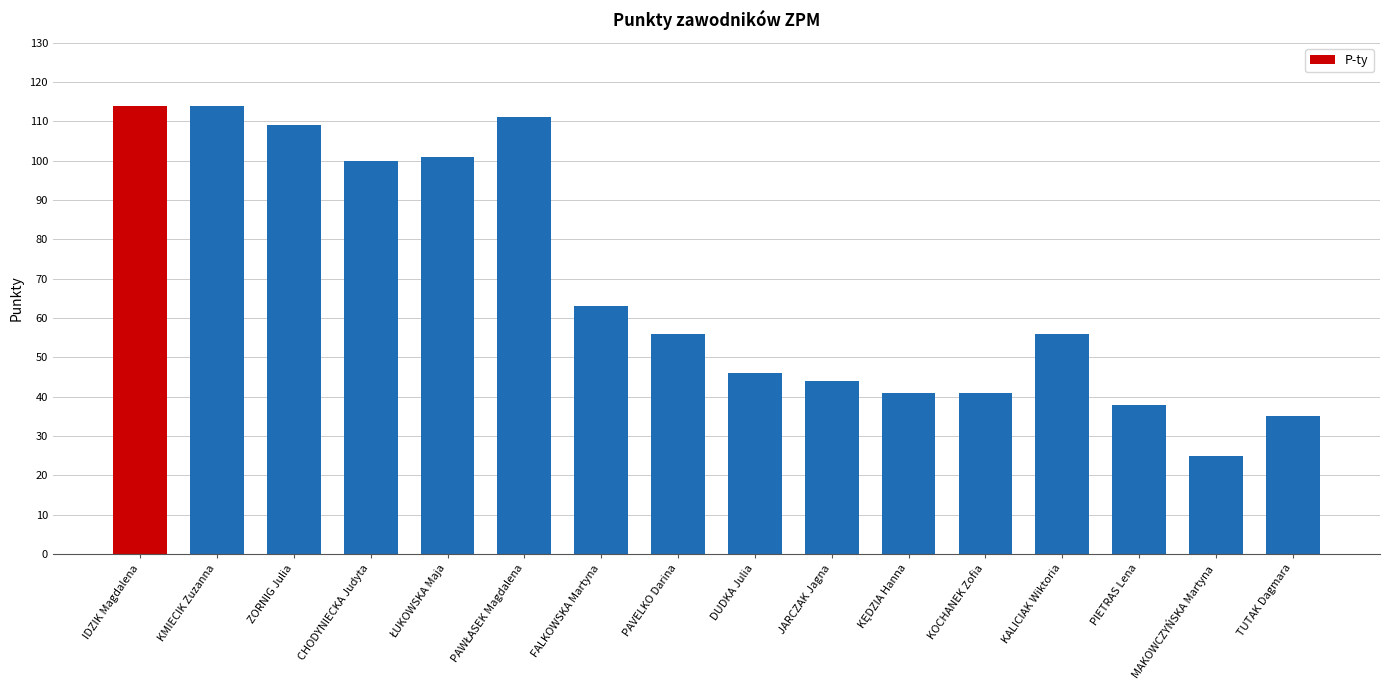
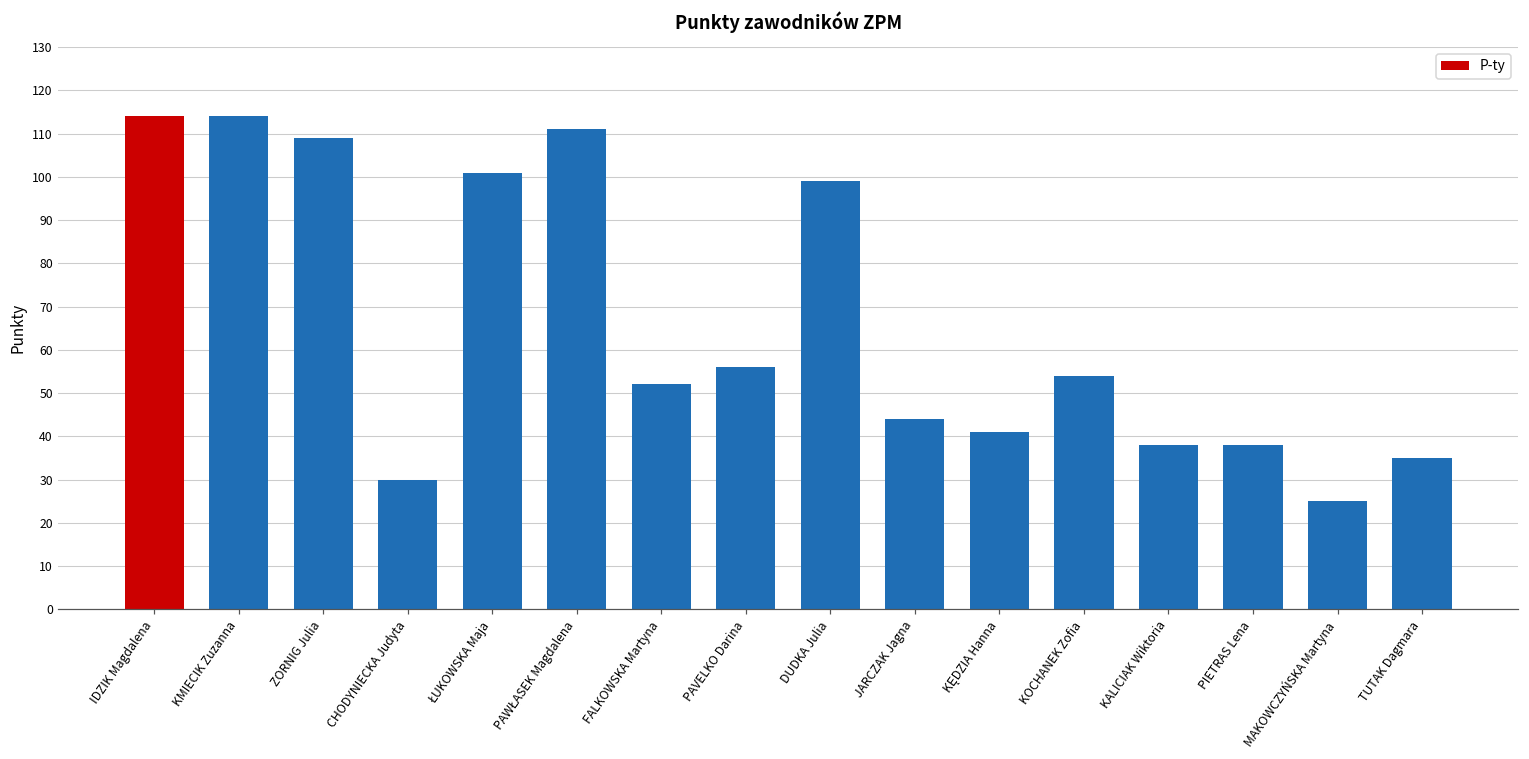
CHODYNIECKA Judyta: 100 -> 30
FALKOWSKA Martyna: 63 -> 52
DUDKA Julia: 46 -> 99
KOCHANEK Zofia: 41 -> 54
KALICIAK Wiktoria: 56 -> 38
